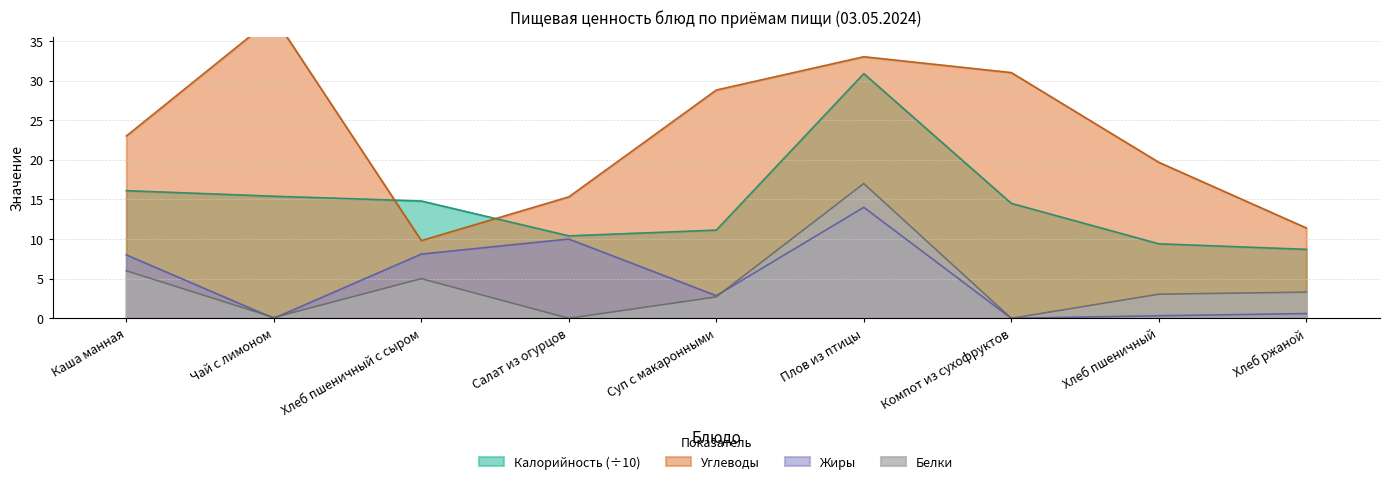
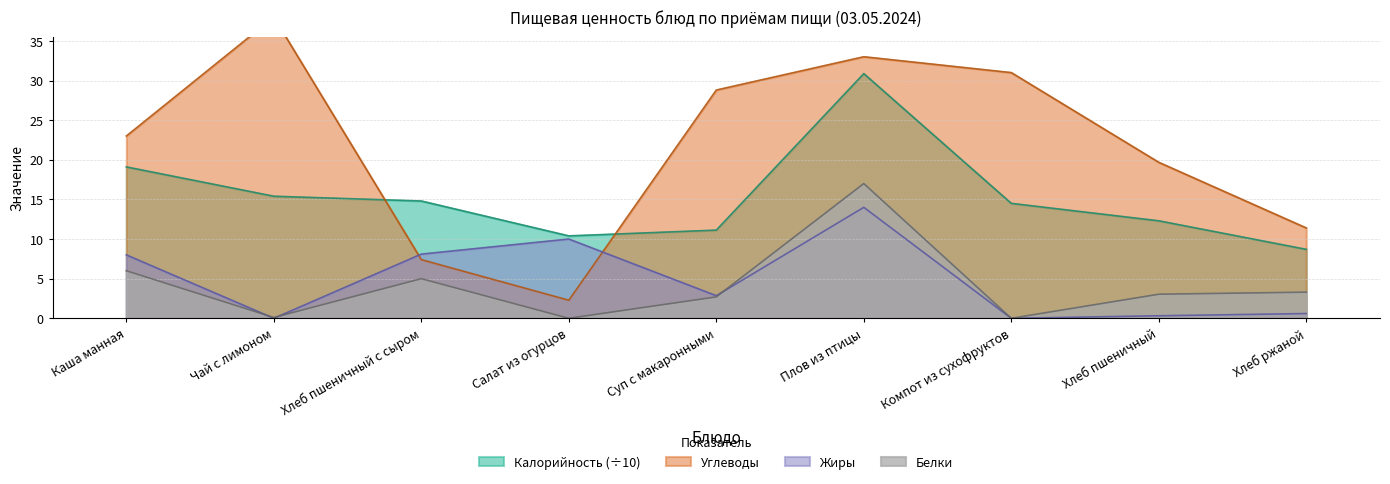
Калорийность (÷10), Каша манная: 16 -> 19
Углеводы, Хлеб пшеничный с сыром: 10 -> 7
Углеводы, Салат из огурцов: 15 -> 2
Калорийность (÷10), Хлеб пшеничный: 9 -> 12
